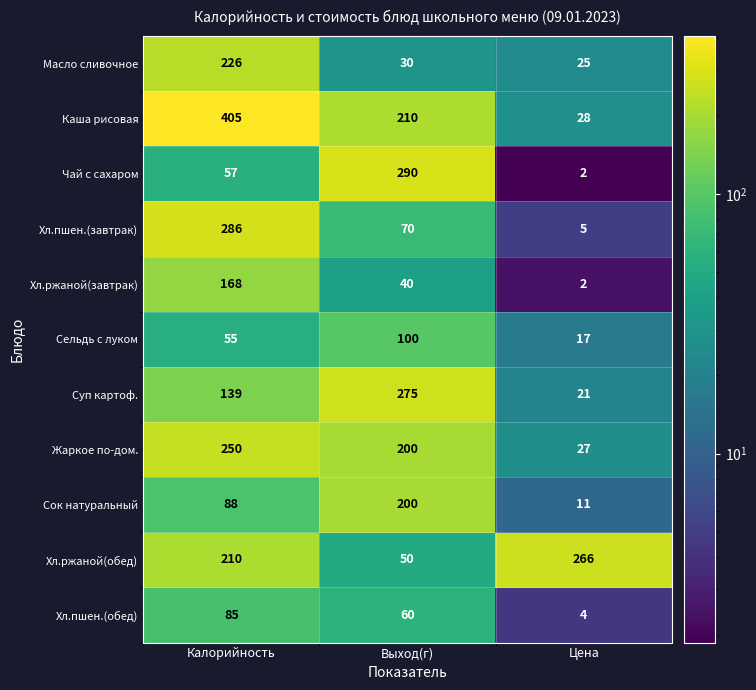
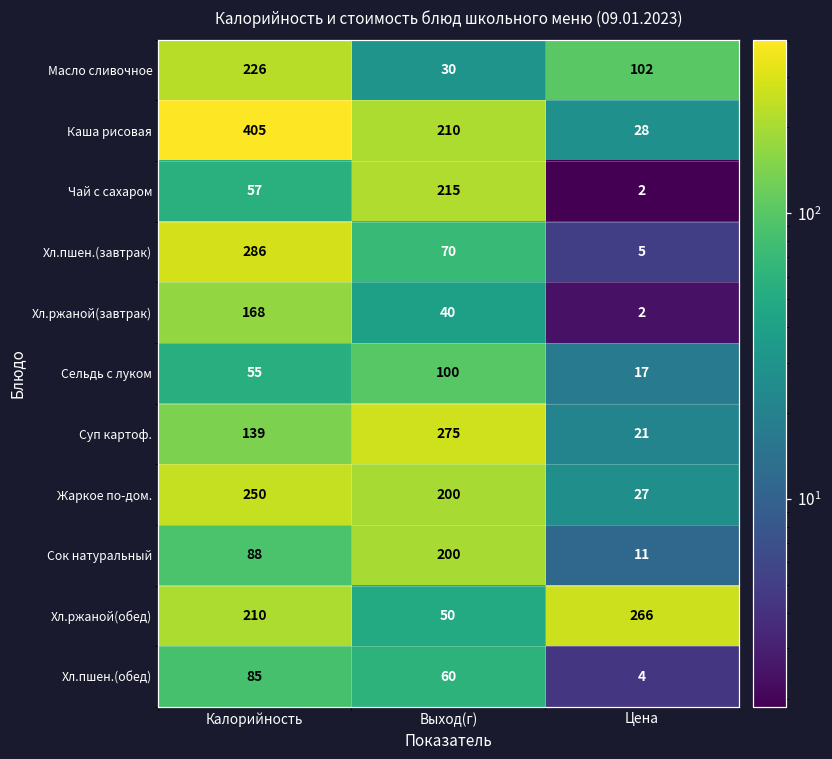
Масло сливочное, Цена: 25 -> 102
Чай с сахаром, Выход(г): 290 -> 215
